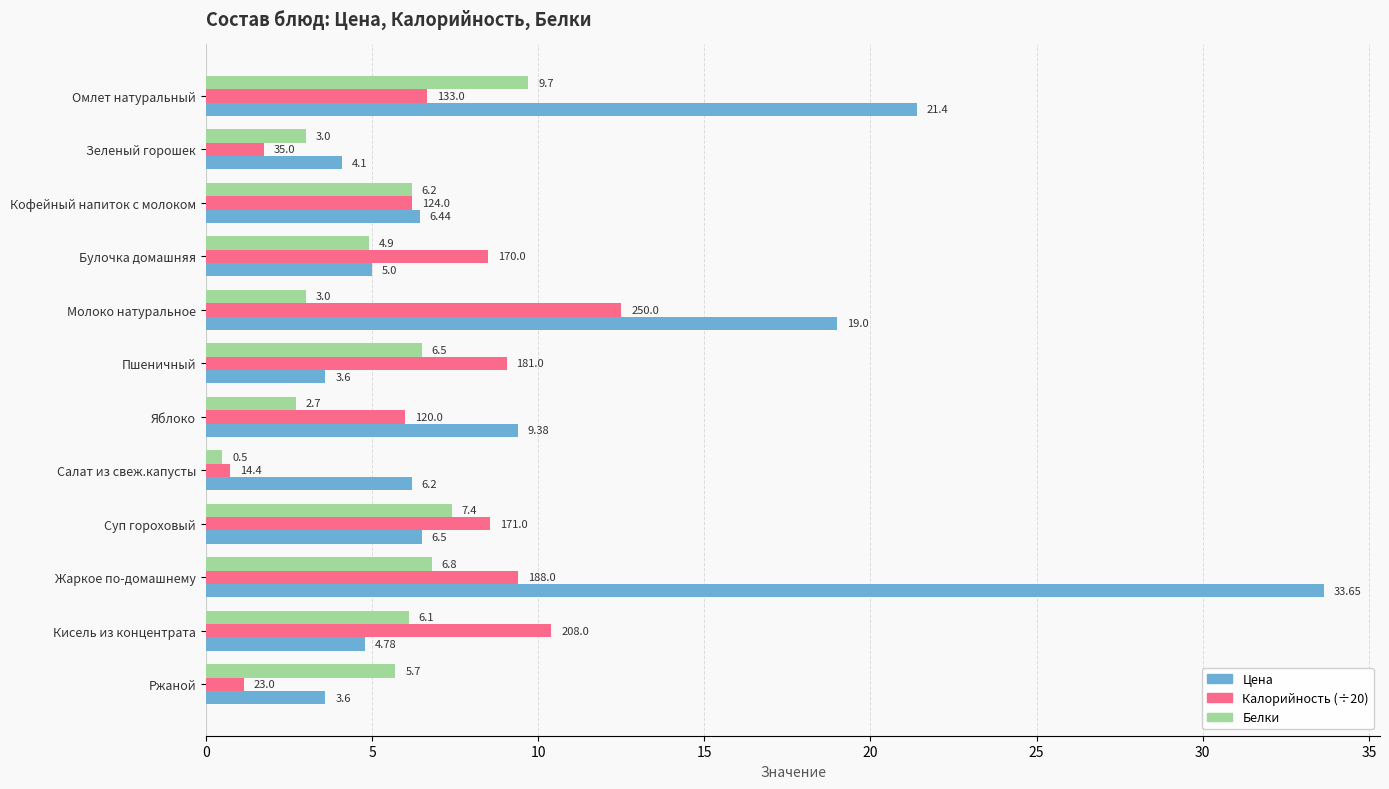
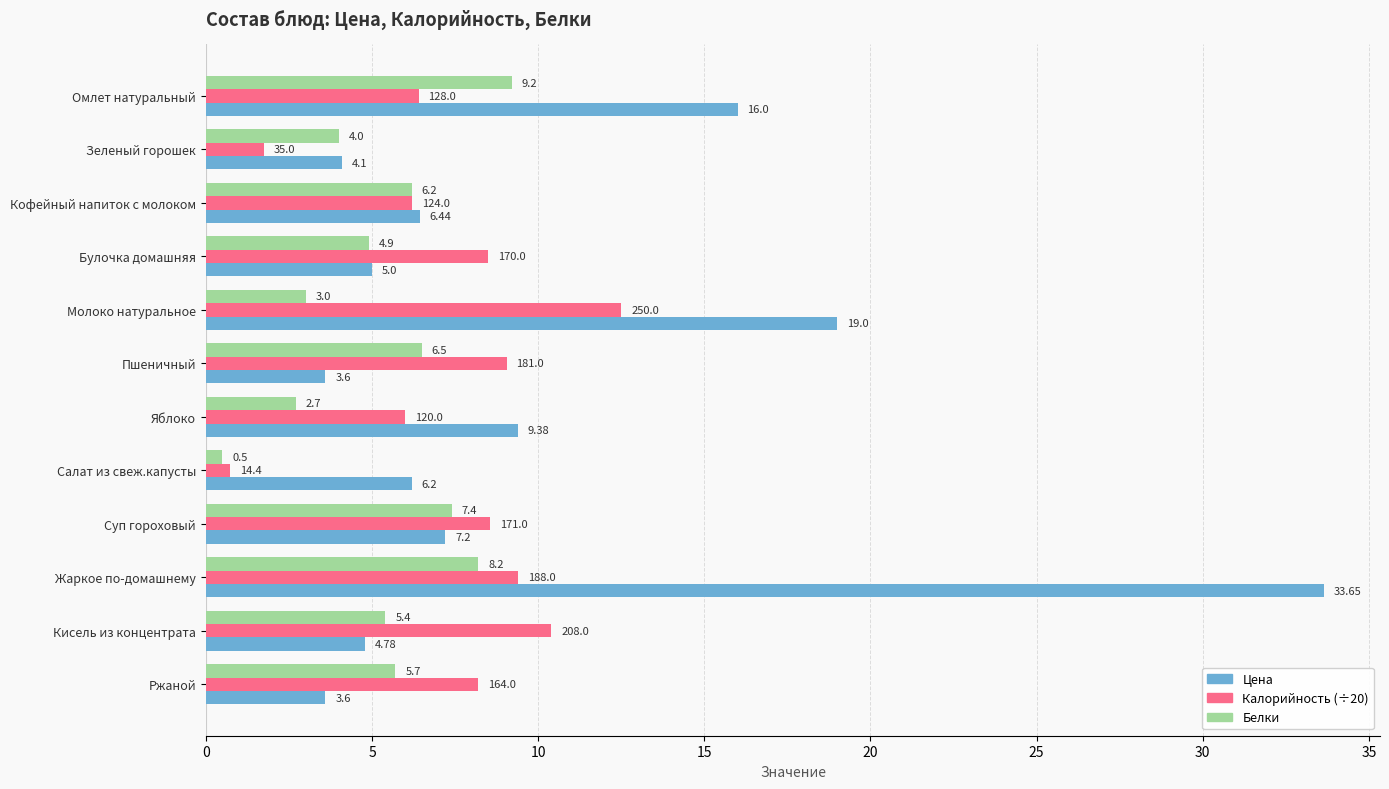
Белки, Омлет натуральный: 9.7 -> 9.2
Калорийность (÷20), Омлет натуральный: 133.0 -> 128.0
Цена, Омлет натуральный: 21.4 -> 16.0
Белки, Зеленый горошек: 3.0 -> 4.0
Цена, Суп гороховый: 6.5 -> 7.2
Белки, Жаркое по-домашнему: 6.8 -> 8.2
Белки, Кисель из концентрата: 6.1 -> 5.4
Калорийность (÷20), Ржаной: 23.0 -> 164.0
